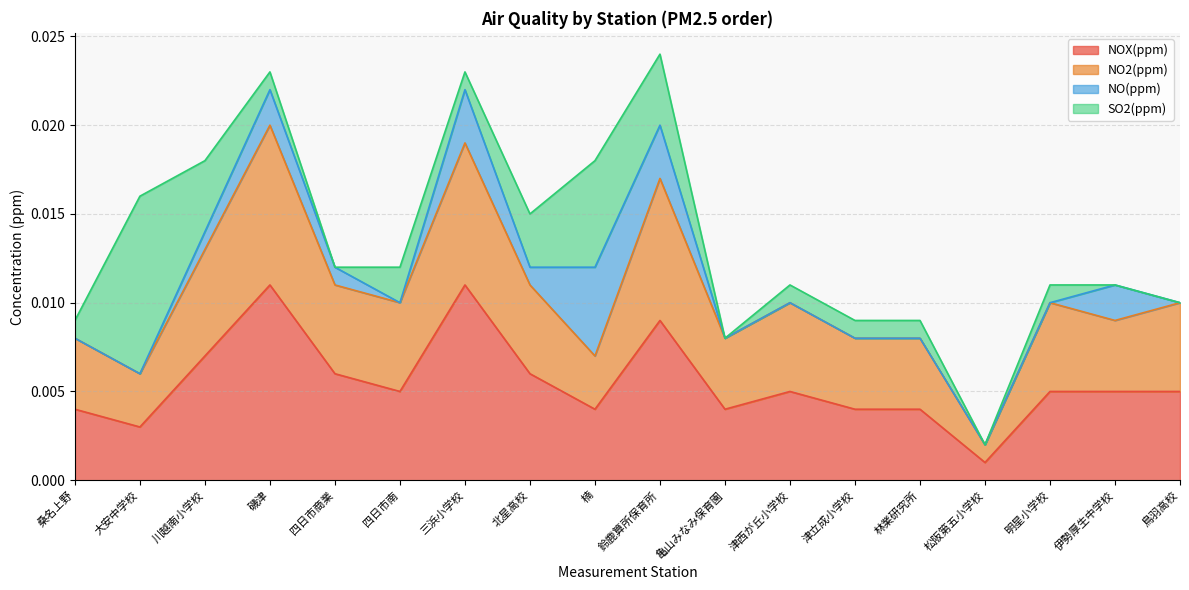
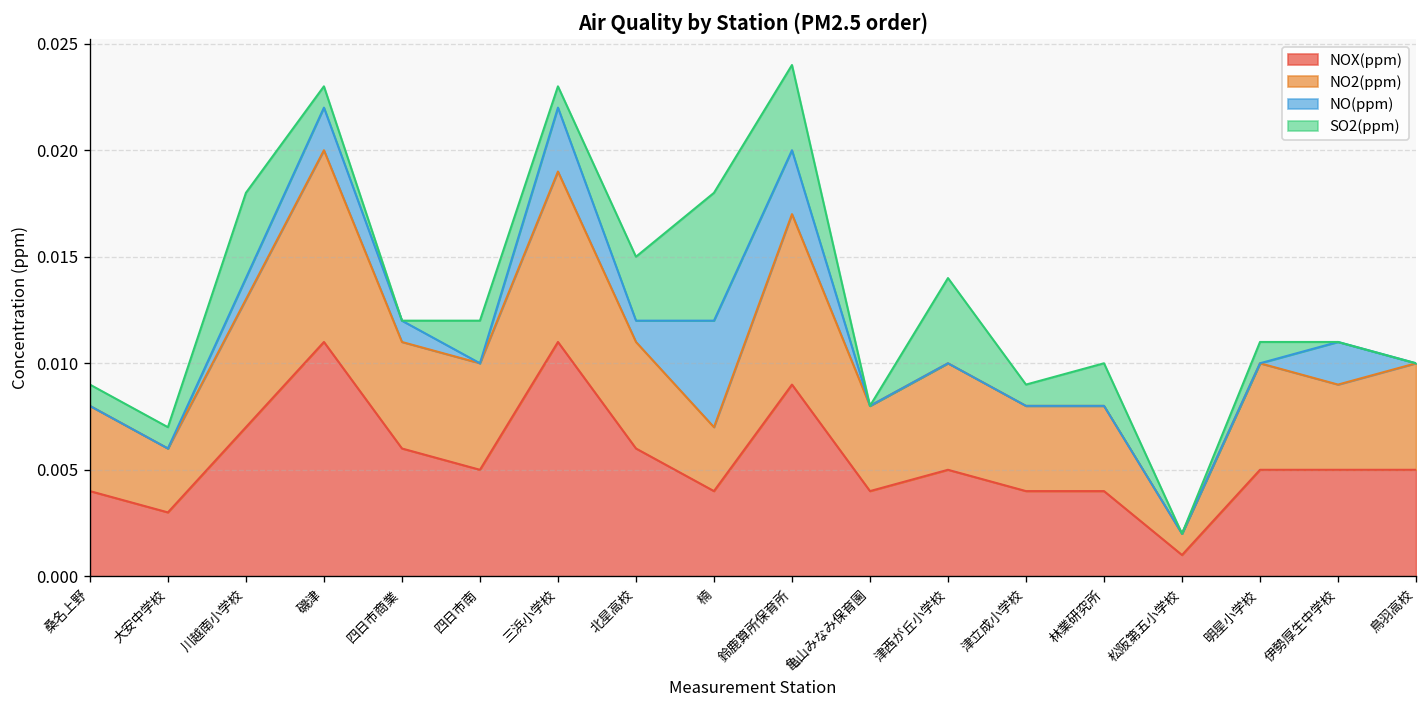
SO2(ppm), 大安中学校: 0.010 -> 0.001
SO2(ppm), 津西が丘小学校: 0.001 -> 0.004
SO2(ppm), 林業研究所: 0.001 -> 0.002
